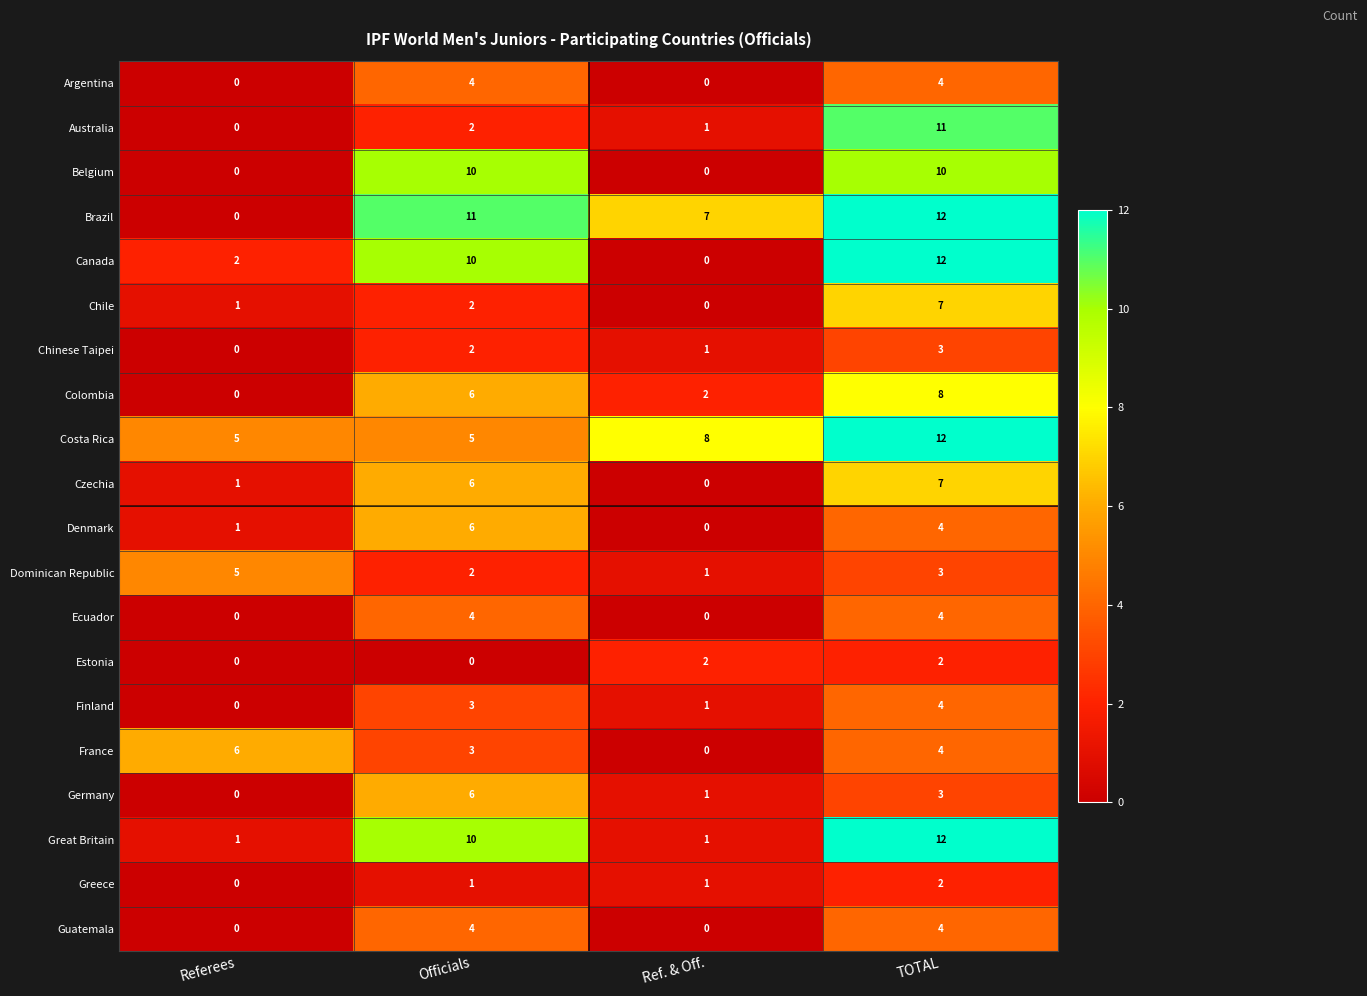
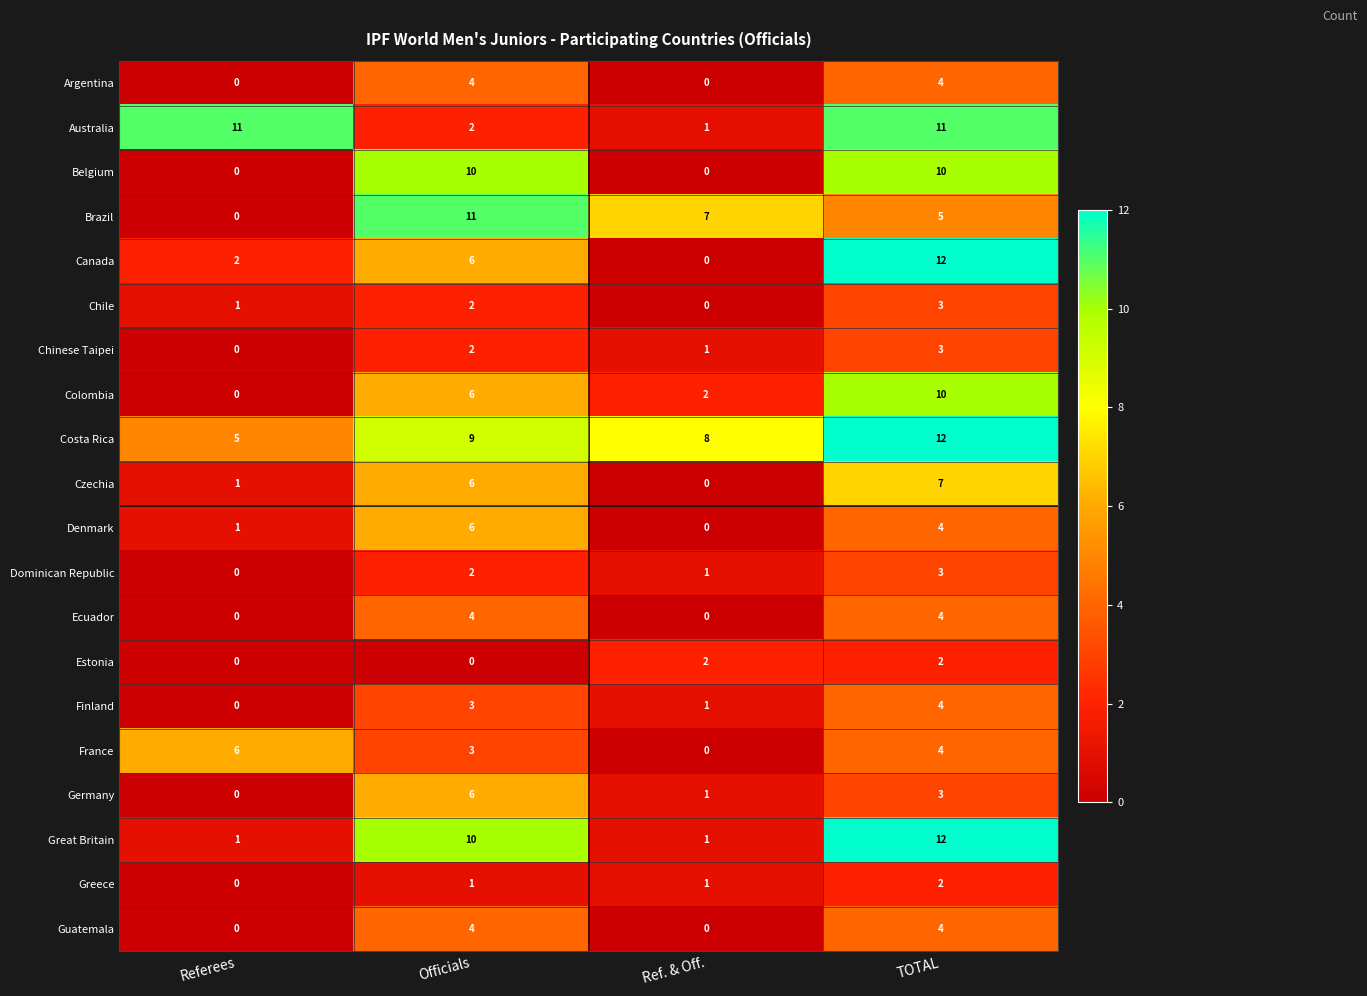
Australia, Referees: 0 -> 11
Brazil, TOTAL: 12 -> 5
Canada, Officials: 10 -> 6
Chile, TOTAL: 7 -> 3
Colombia, TOTAL: 8 -> 10
Costa Rica, Officials: 5 -> 9
Dominican Republic, Referees: 5 -> 0
